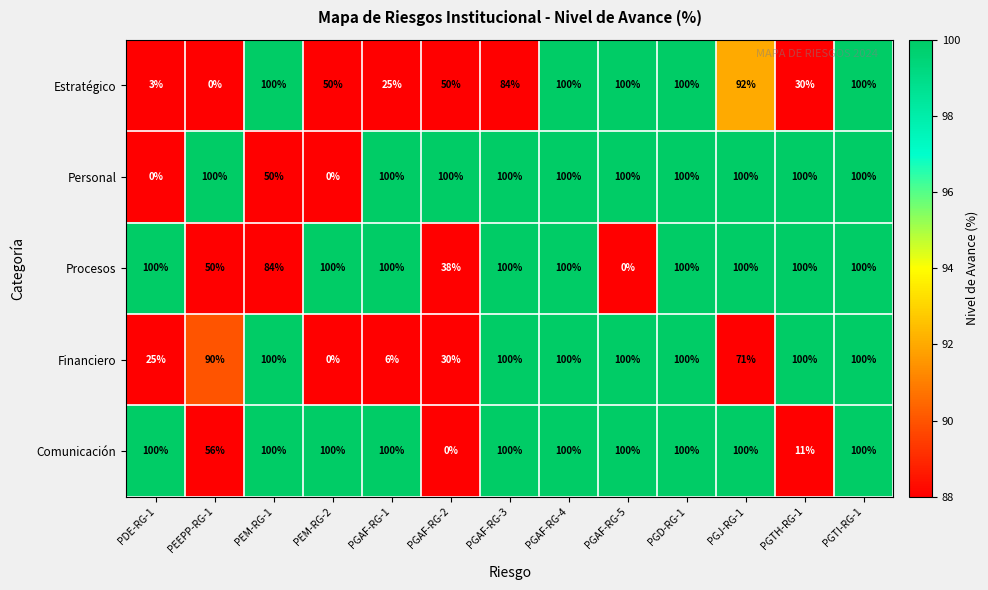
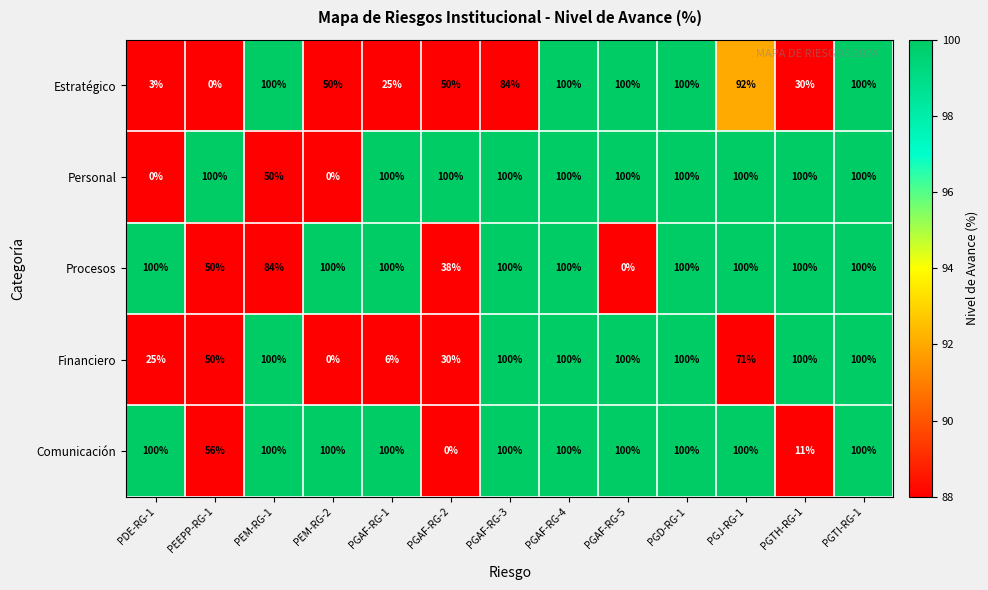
Financiero, PEEPP-RG-1: 90% -> 50%
